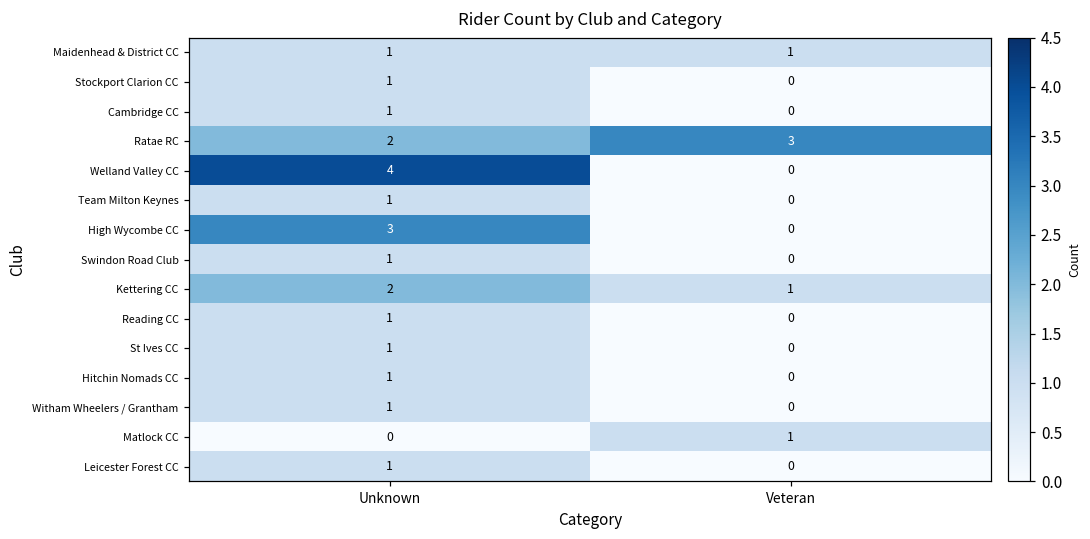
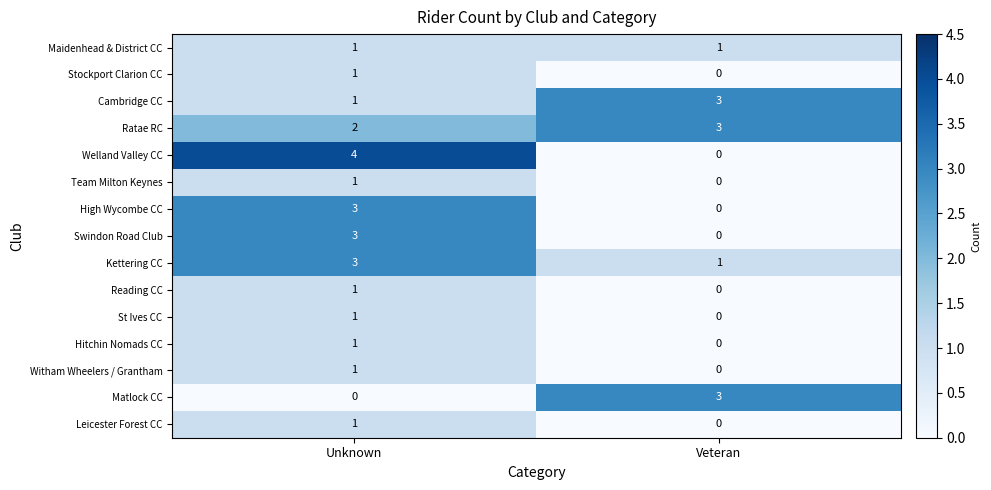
Cambridge CC, Veteran: 0 -> 3
Swindon Road Club, Unknown: 1 -> 3
Kettering CC, Unknown: 2 -> 3
Matlock CC, Veteran: 1 -> 3
